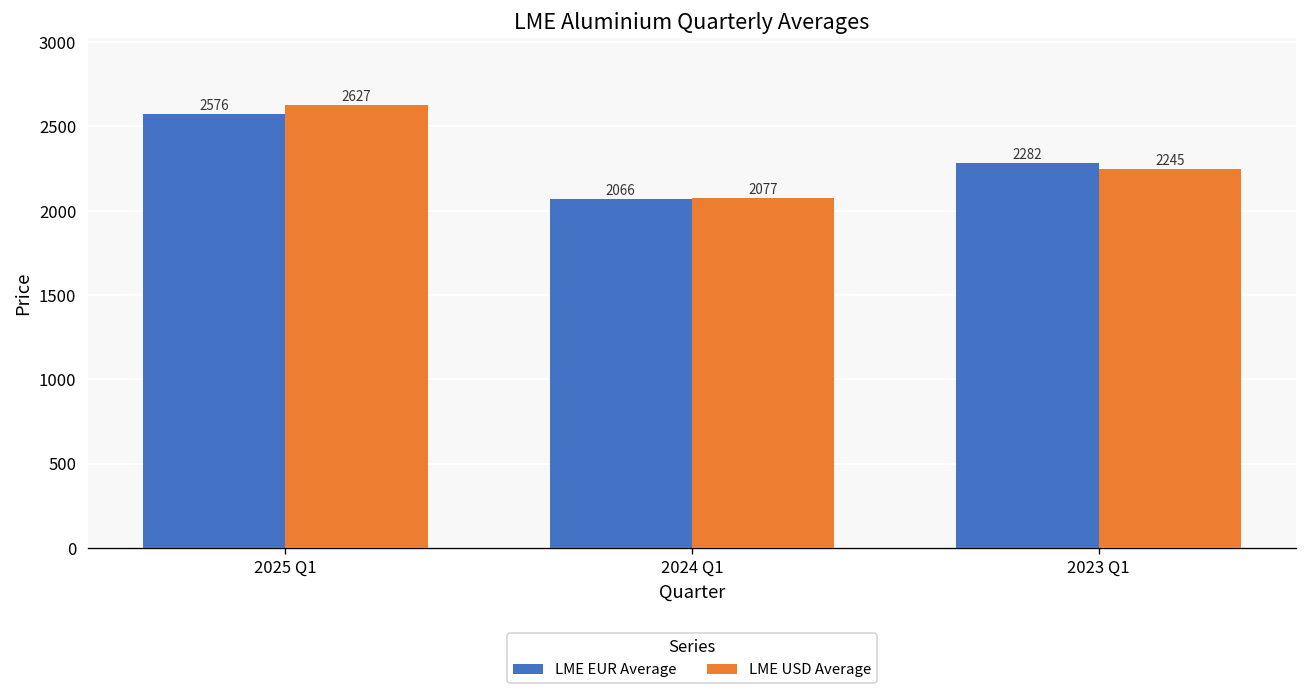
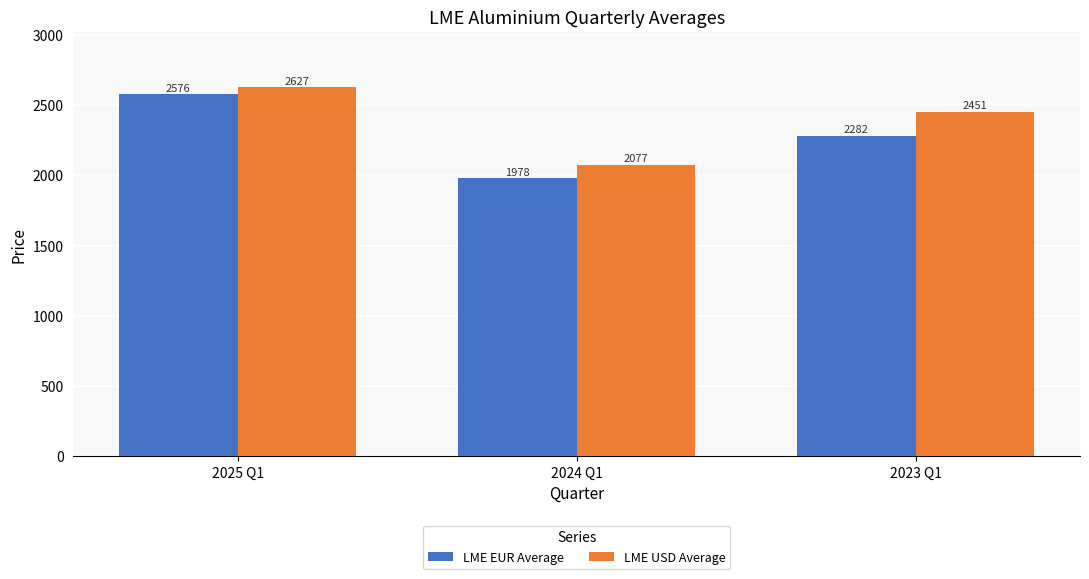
LME EUR Average, 2024 Q1: 2066 -> 1978
LME USD Average, 2023 Q1: 2245 -> 2451
